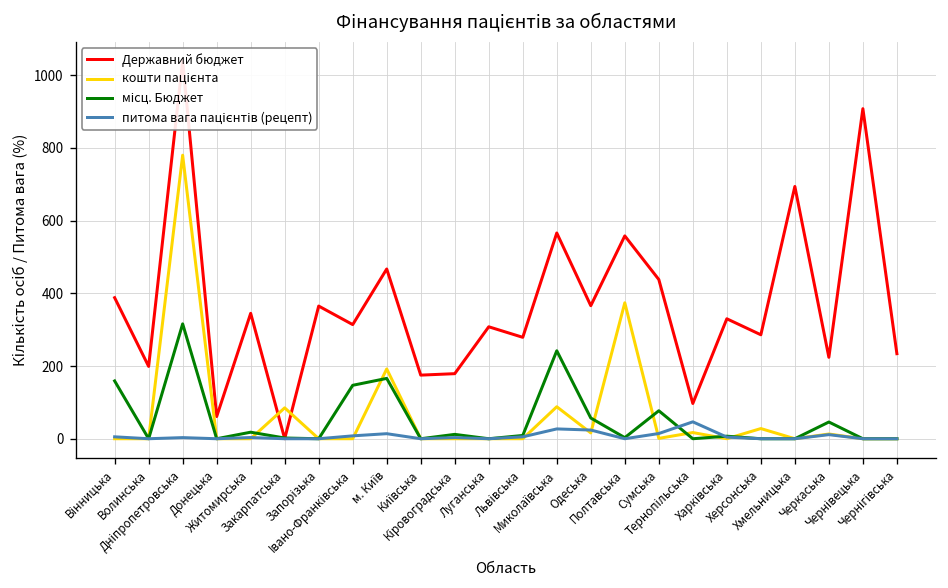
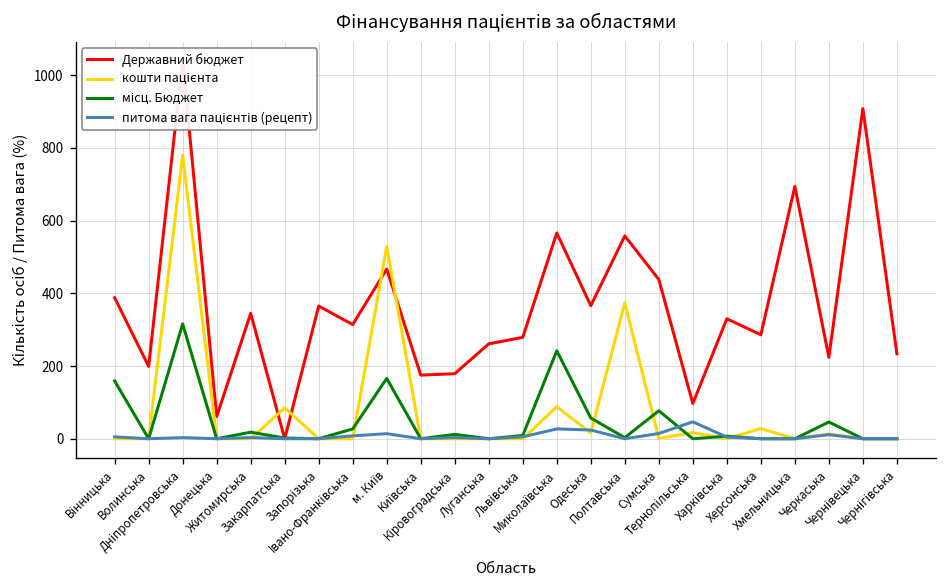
місц. Бюджет, Івано-Франківська: 150 -> 30
кошти пацієнта, м. Київ: 190 -> 530
Державний бюджет, Луганська: 310 -> 260
